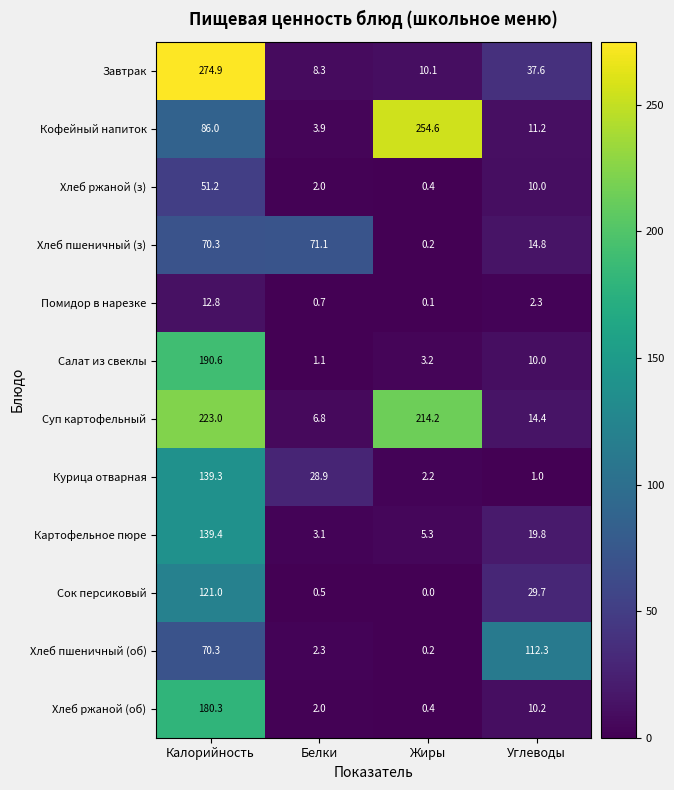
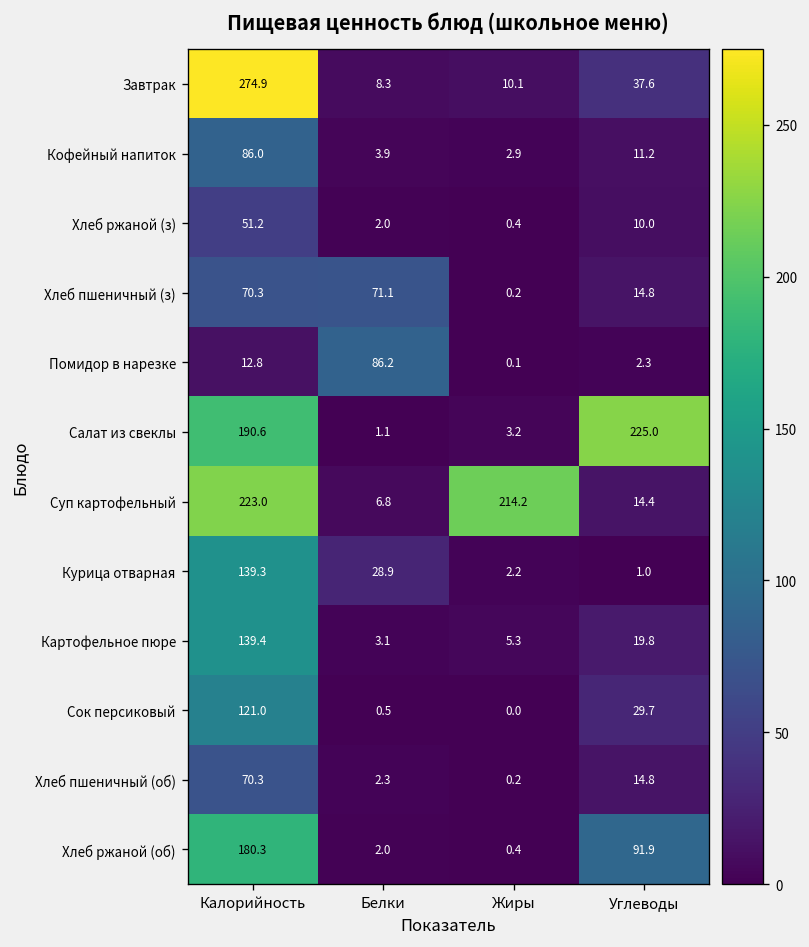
Кофейный напиток, Жиры: 254.6 -> 2.9
Помидор в нарезке, Белки: 0.7 -> 86.2
Салат из свеклы, Углеводы: 10.0 -> 225.0
Хлеб пшеничный (об), Углеводы: 112.3 -> 14.8
Хлеб ржаной (об), Углеводы: 10.2 -> 91.9
